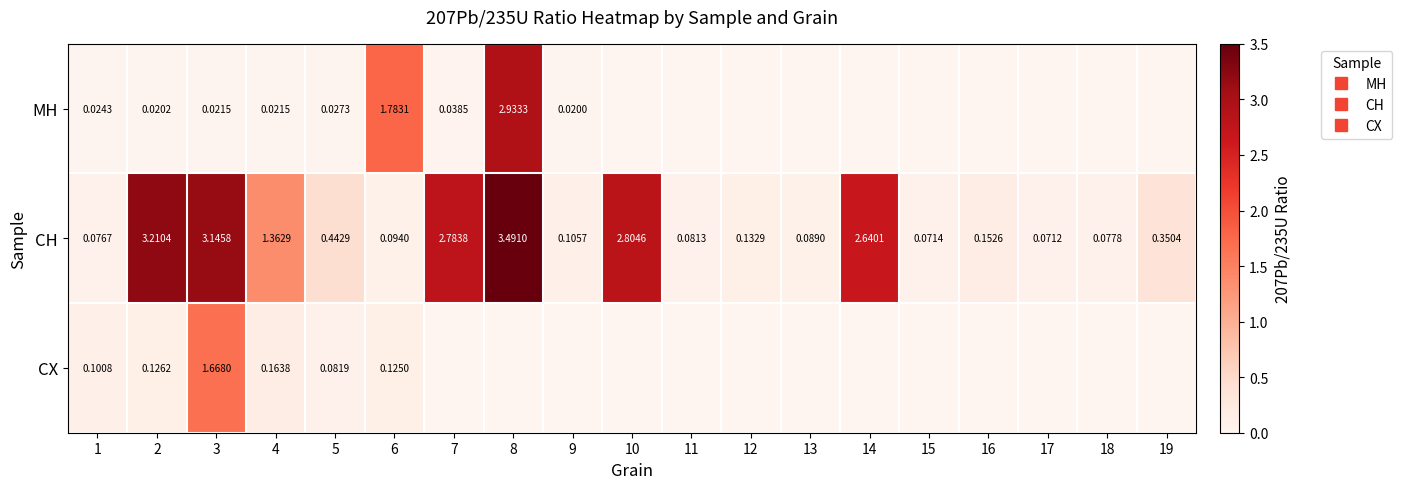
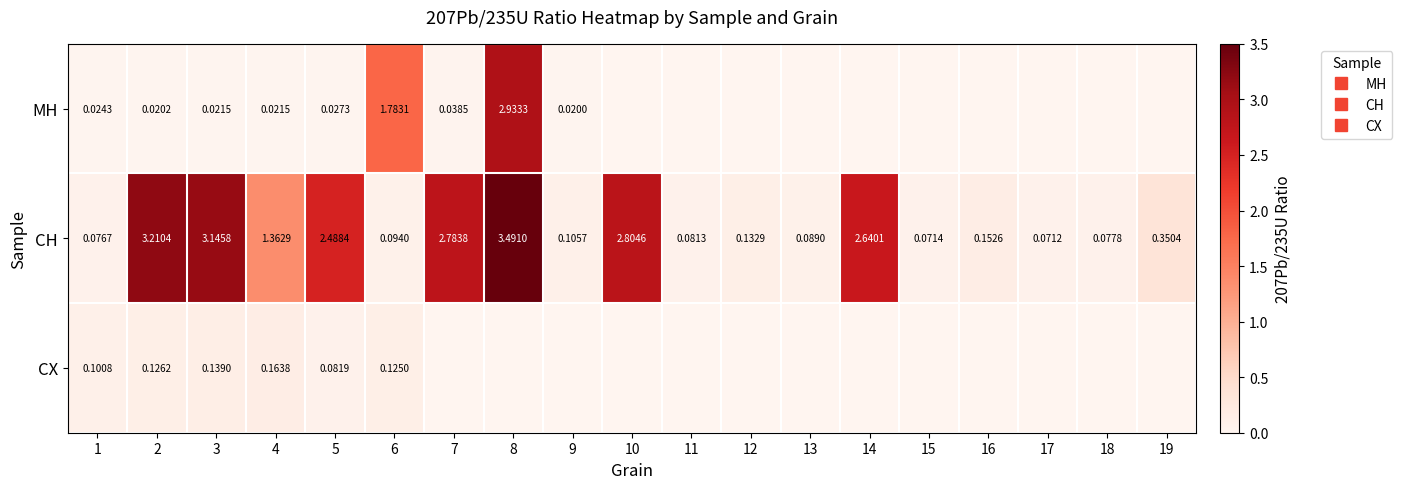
CH, 5: 0.4429 -> 2.4884
CX, 3: 1.6680 -> 0.1390
